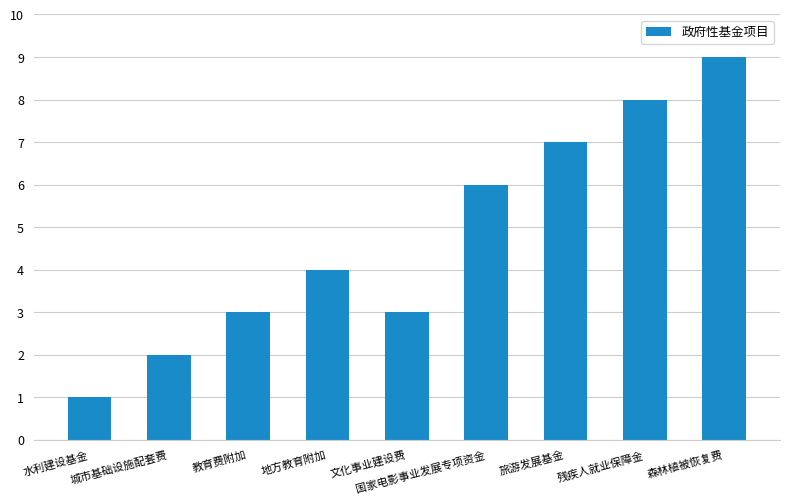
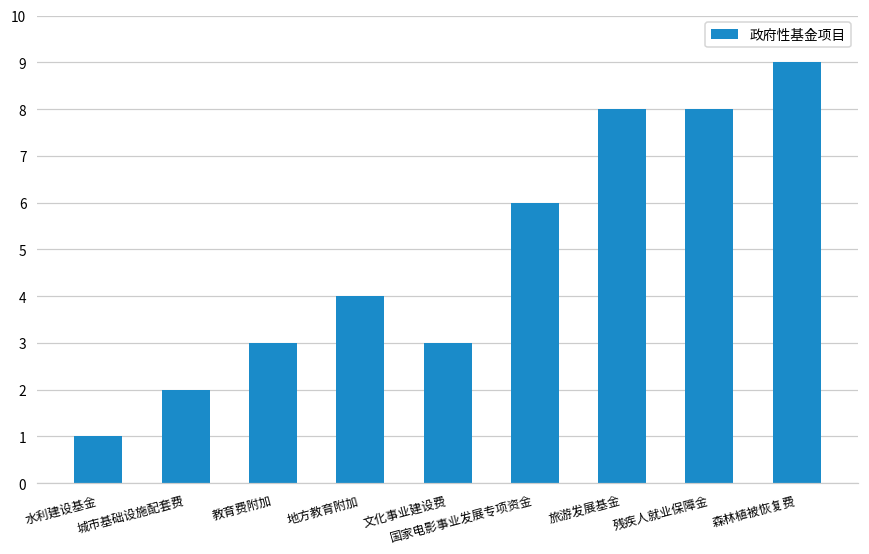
旅游发展基金: 7 -> 8
